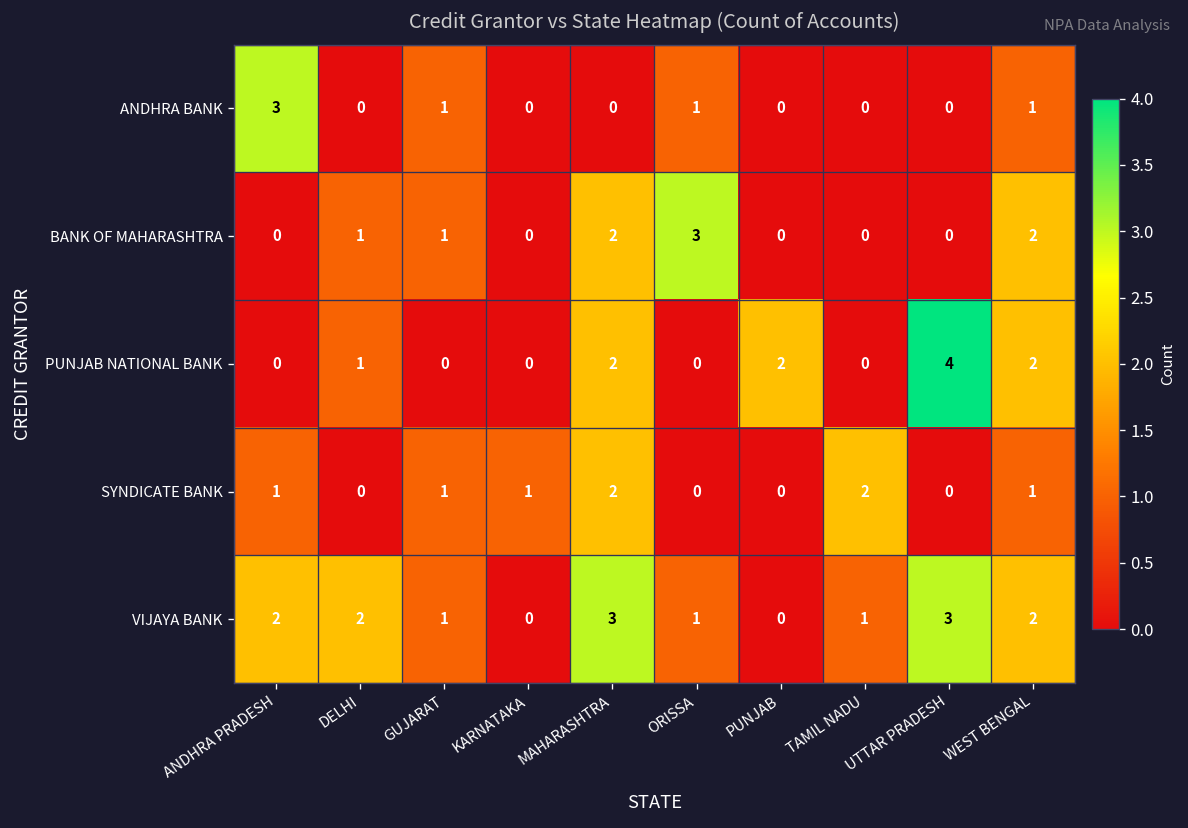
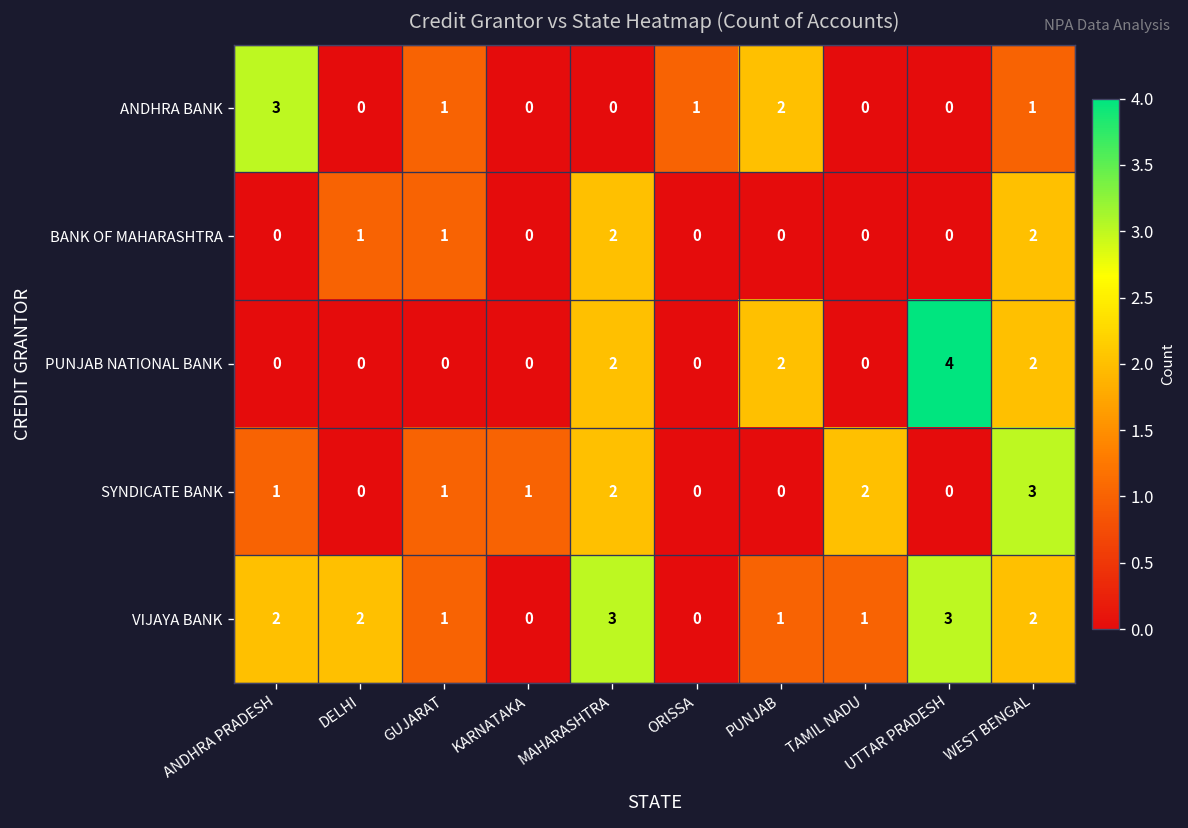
ANDHRA BANK, PUNJAB: 0 -> 2
BANK OF MAHARASHTRA, ORISSA: 3 -> 0
PUNJAB NATIONAL BANK, DELHI: 1 -> 0
SYNDICATE BANK, WEST BENGAL: 1 -> 3
VIJAYA BANK, ORISSA: 1 -> 0
VIJAYA BANK, PUNJAB: 0 -> 1
